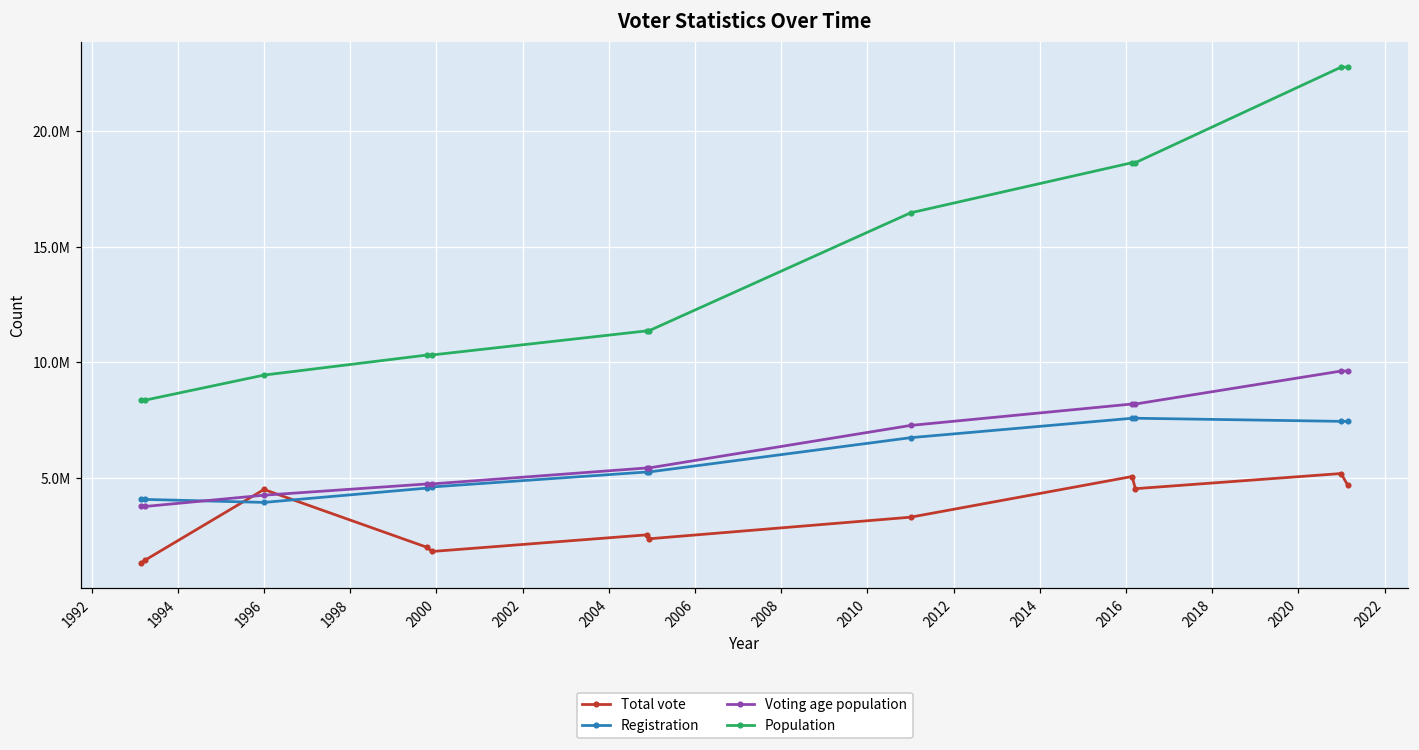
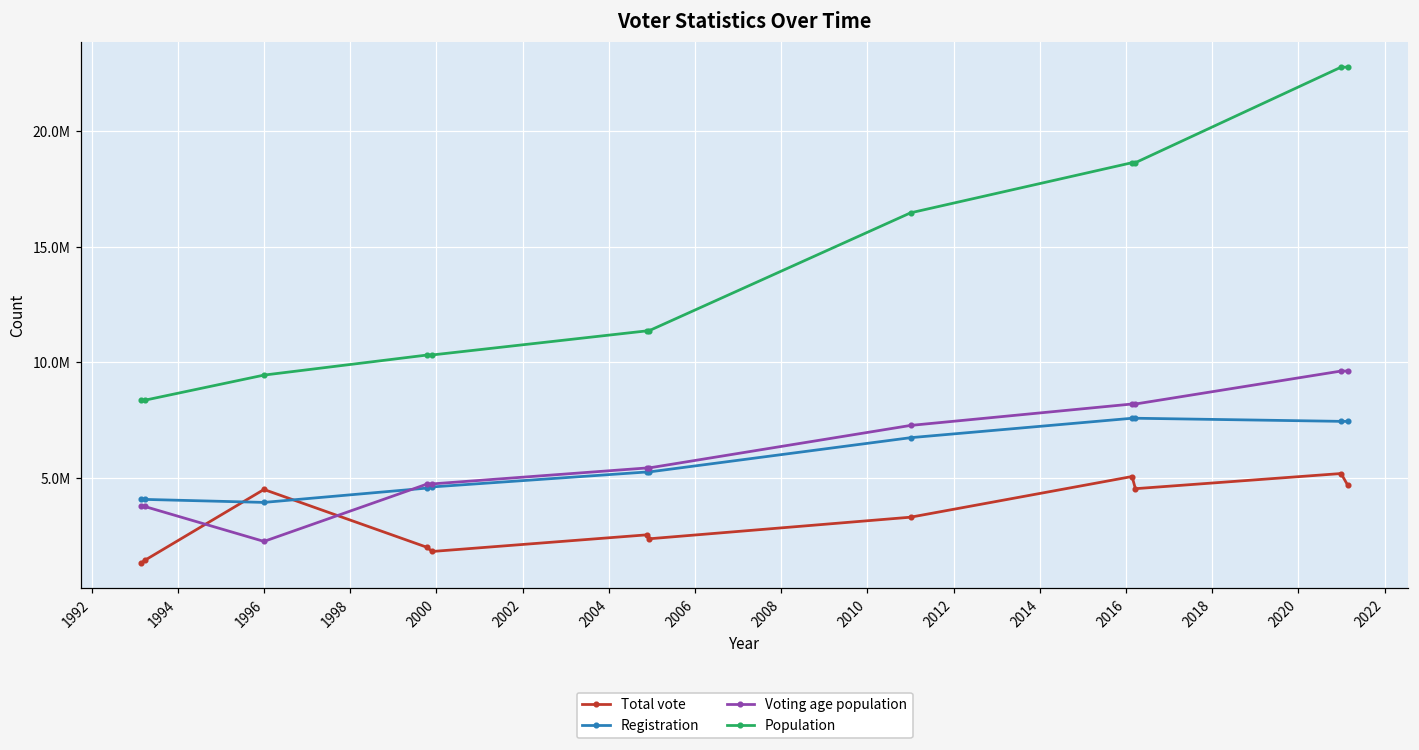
Voting age population, 1996: 4300000 -> 2300000
